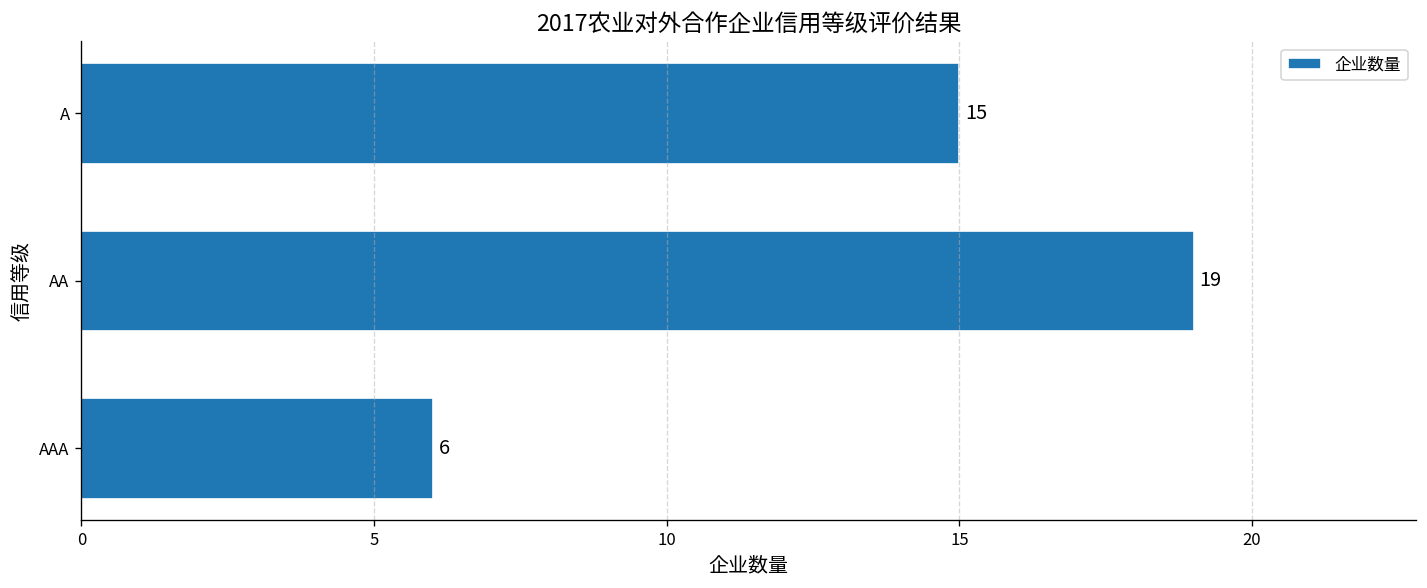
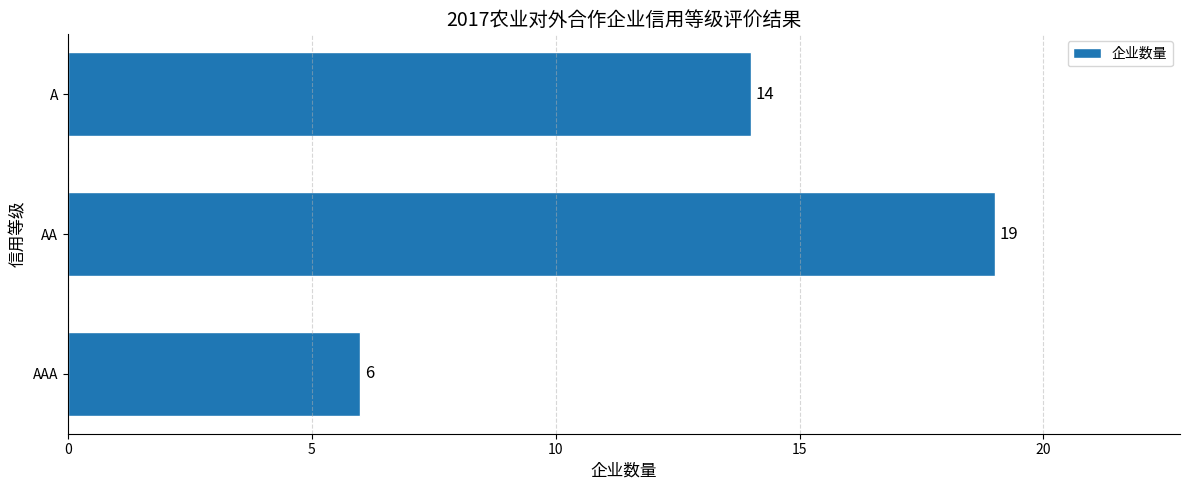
A: 15 -> 14
